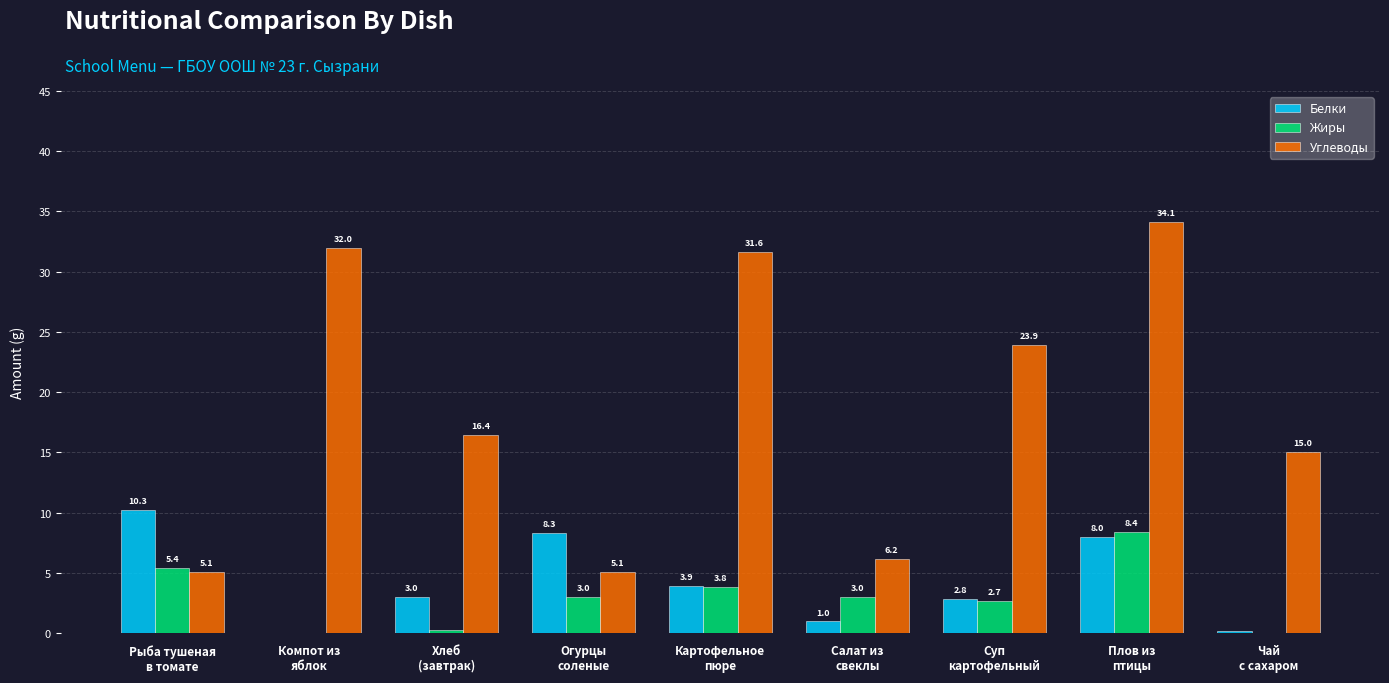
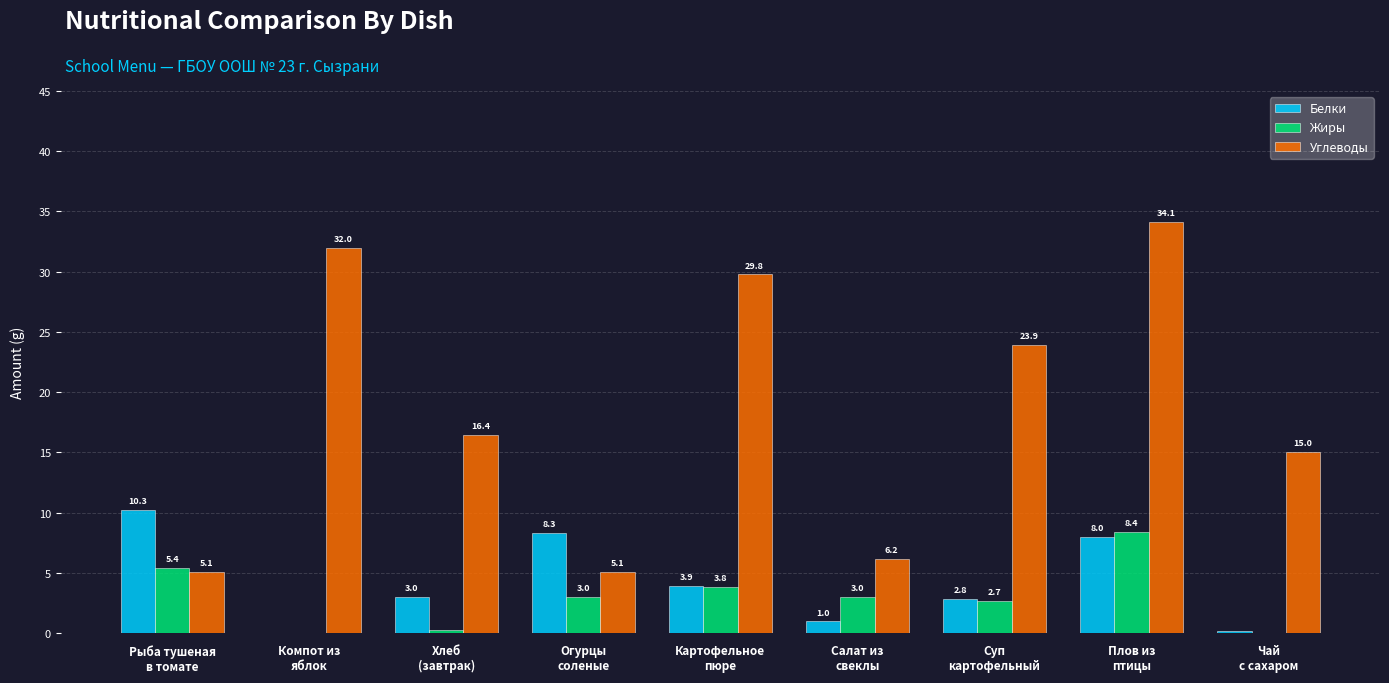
Углеводы, Картофельное пюре: 31.6 -> 29.8
